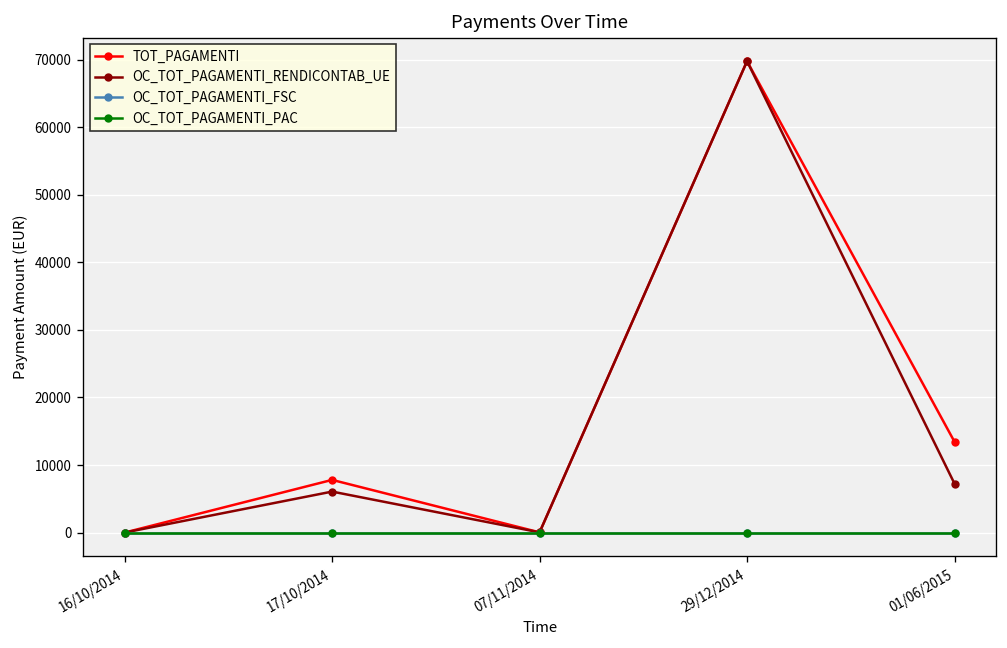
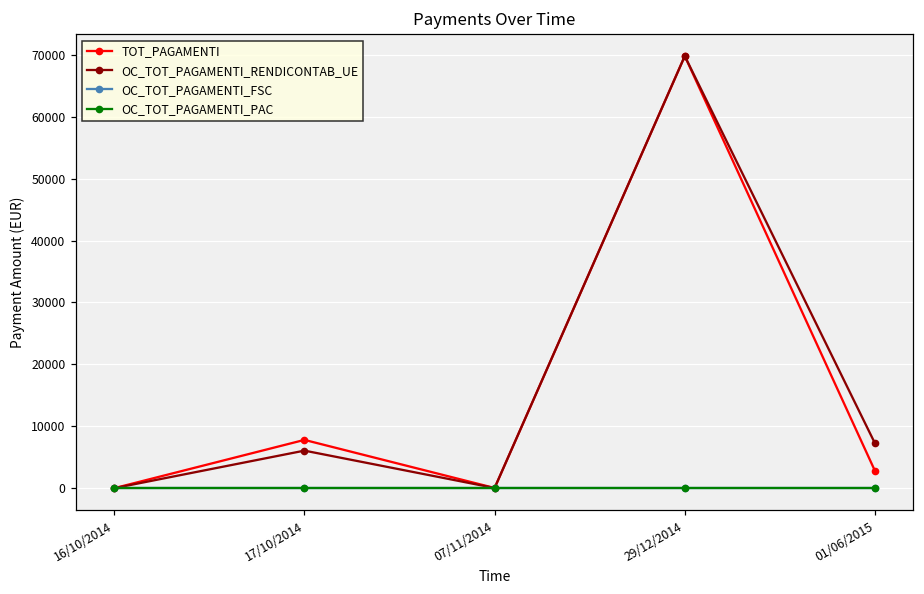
TOT_PAGAMENTI, 01/06/2015: 13000 -> 3000
